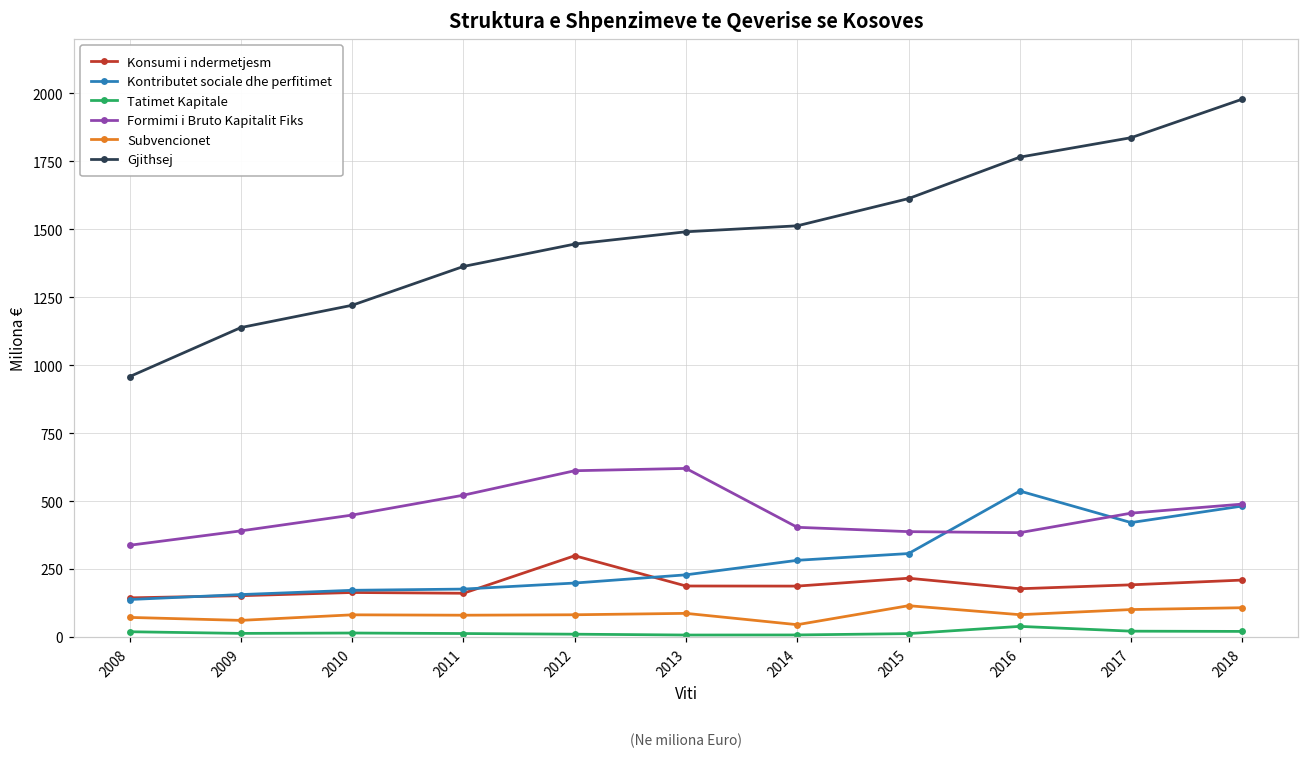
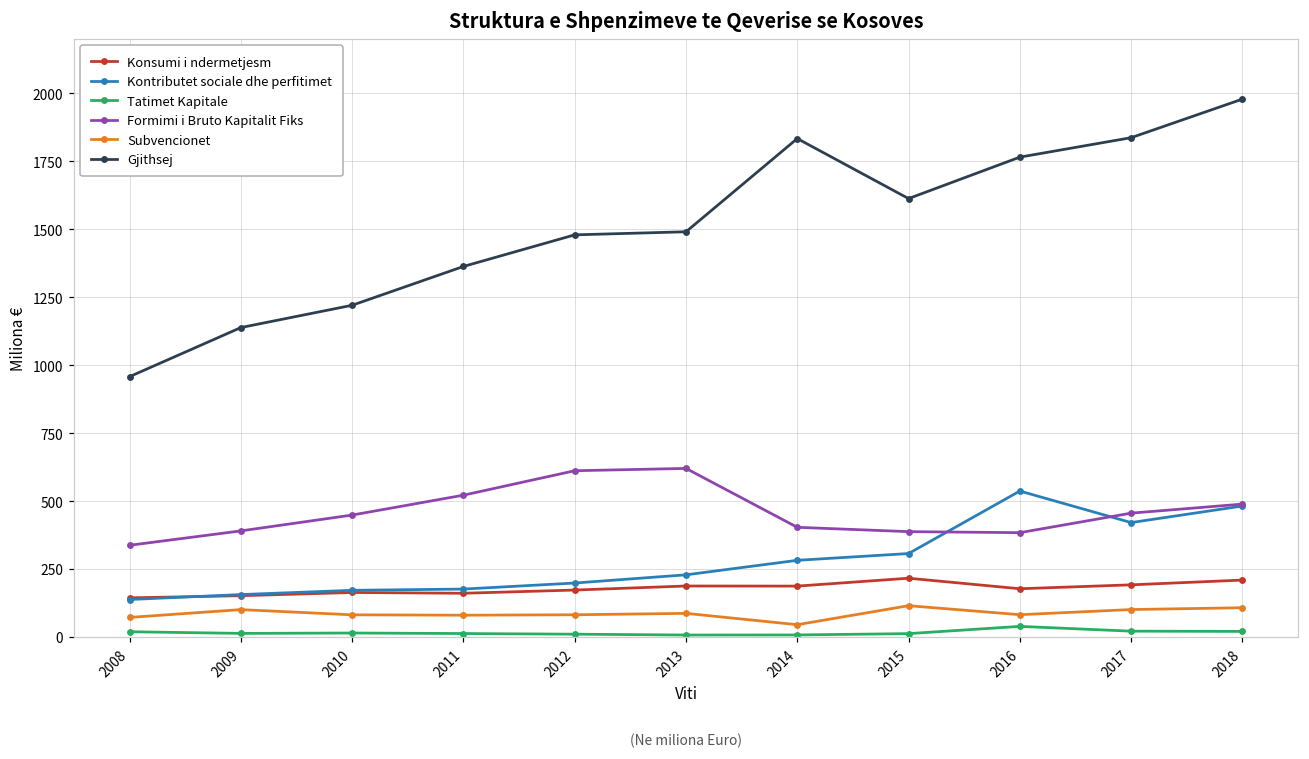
Subvencionet, 2009: 60 -> 100
Konsumi i ndermetjesm, 2012: 300 -> 170
Gjithsej, 2012: 1450 -> 1480
Gjithsej, 2014: 1510 -> 1830
